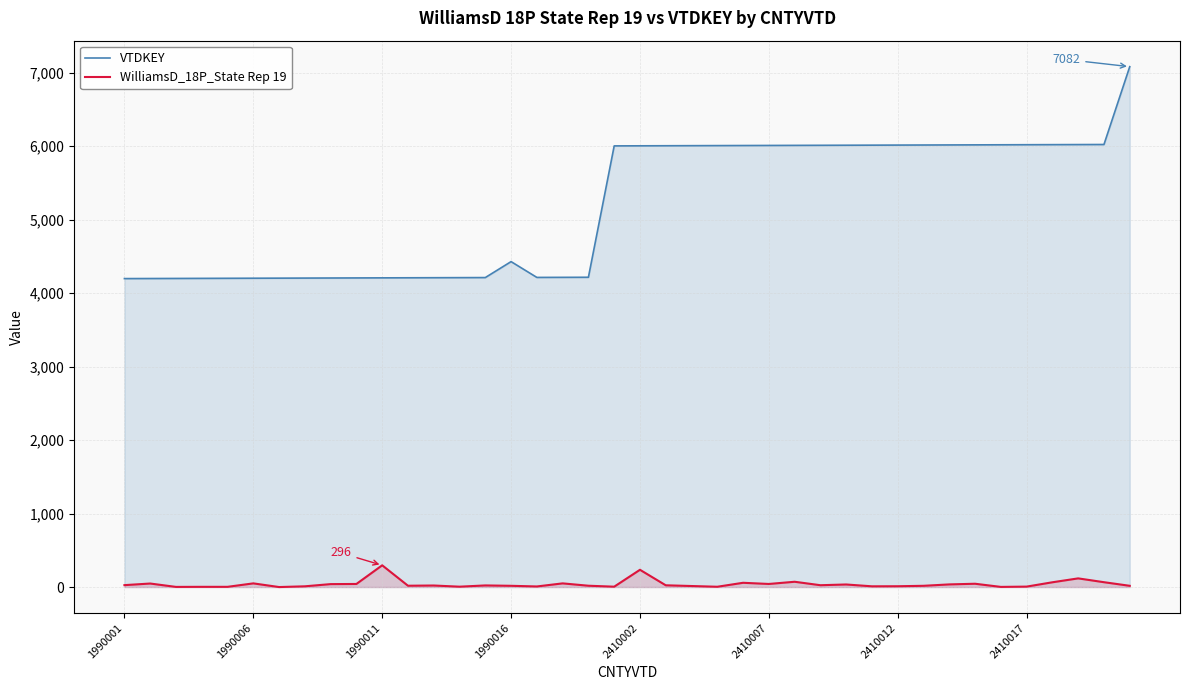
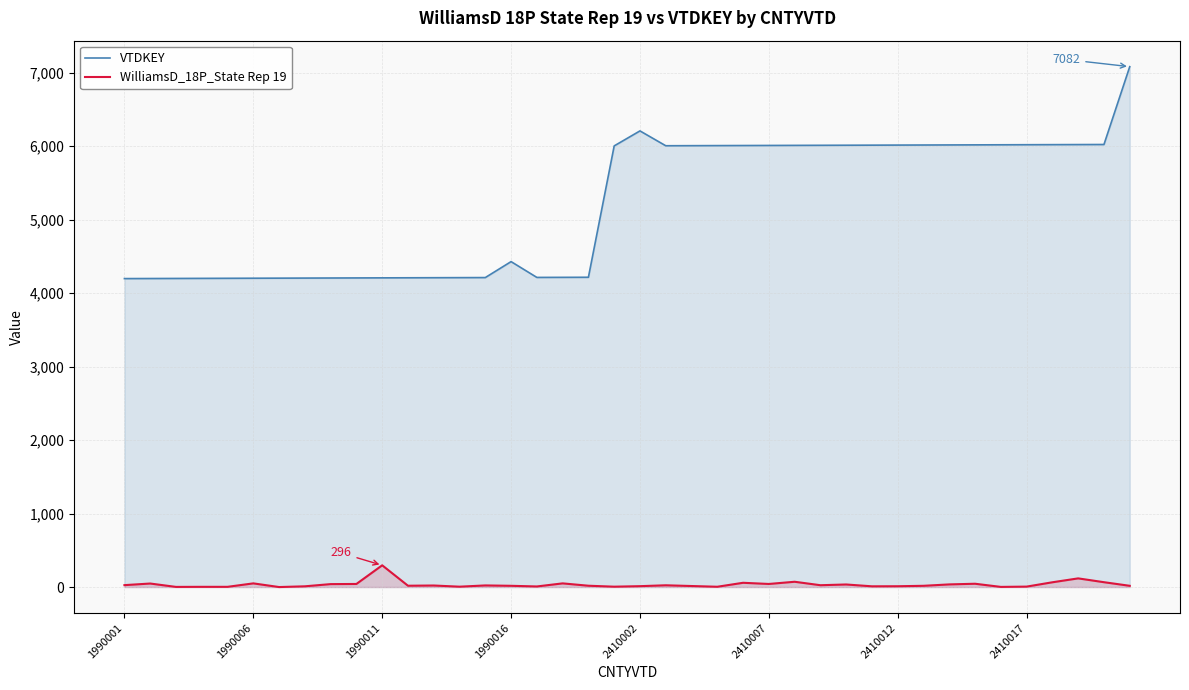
VTDKEY, 2410002: 6,000 -> 6,200
WilliamsD_18P_State Rep 19, 2410002: 200 -> 0
